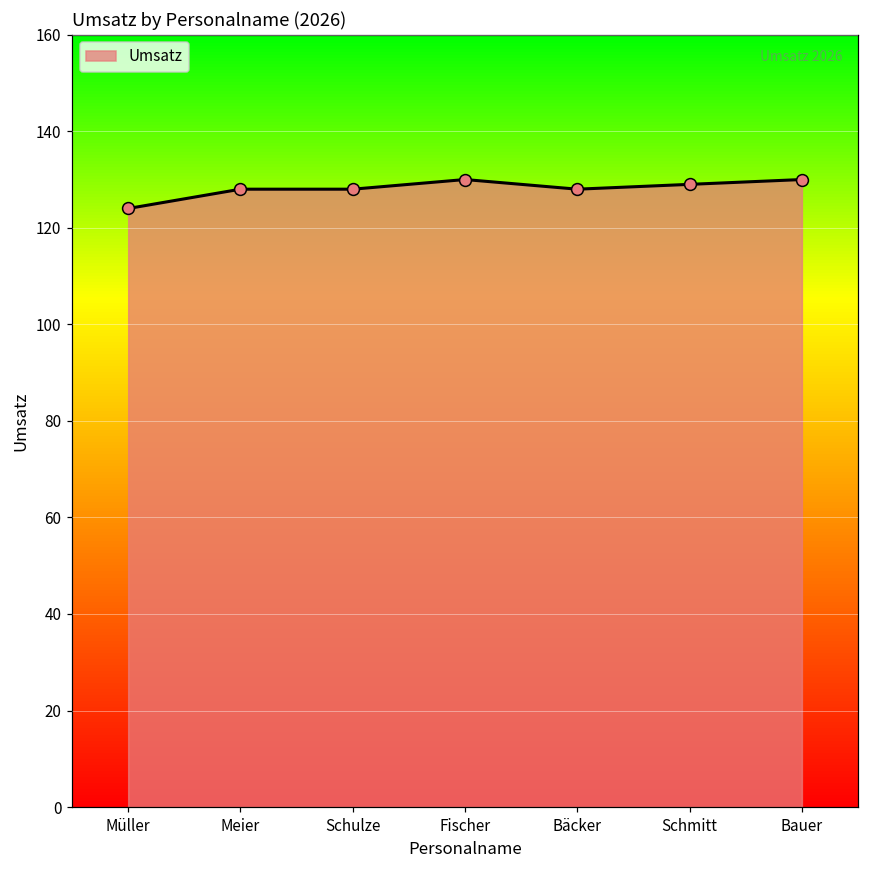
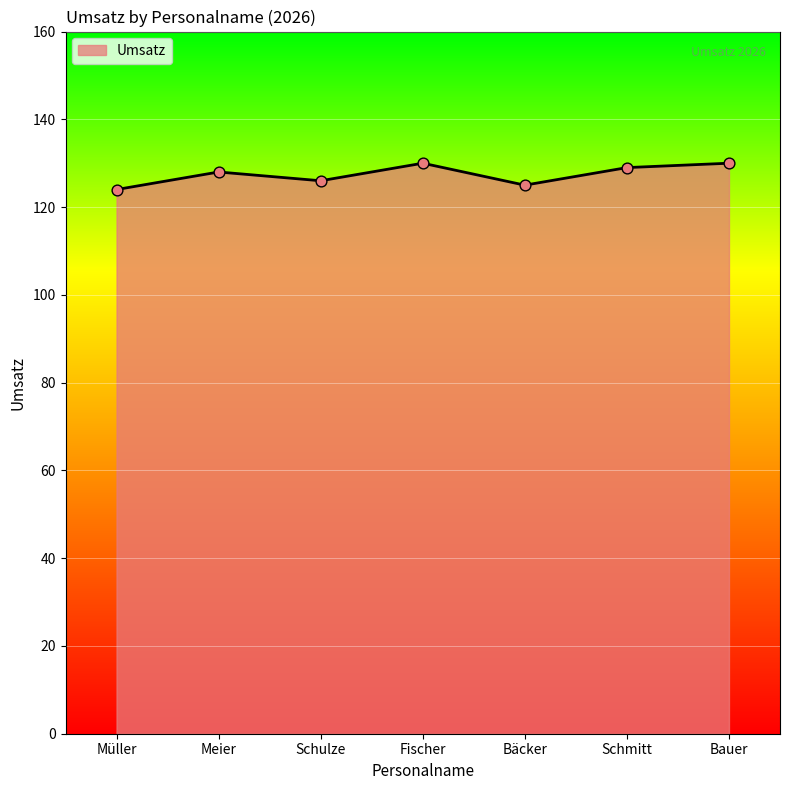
Schulze: 128 -> 126
Bäcker: 128 -> 125
